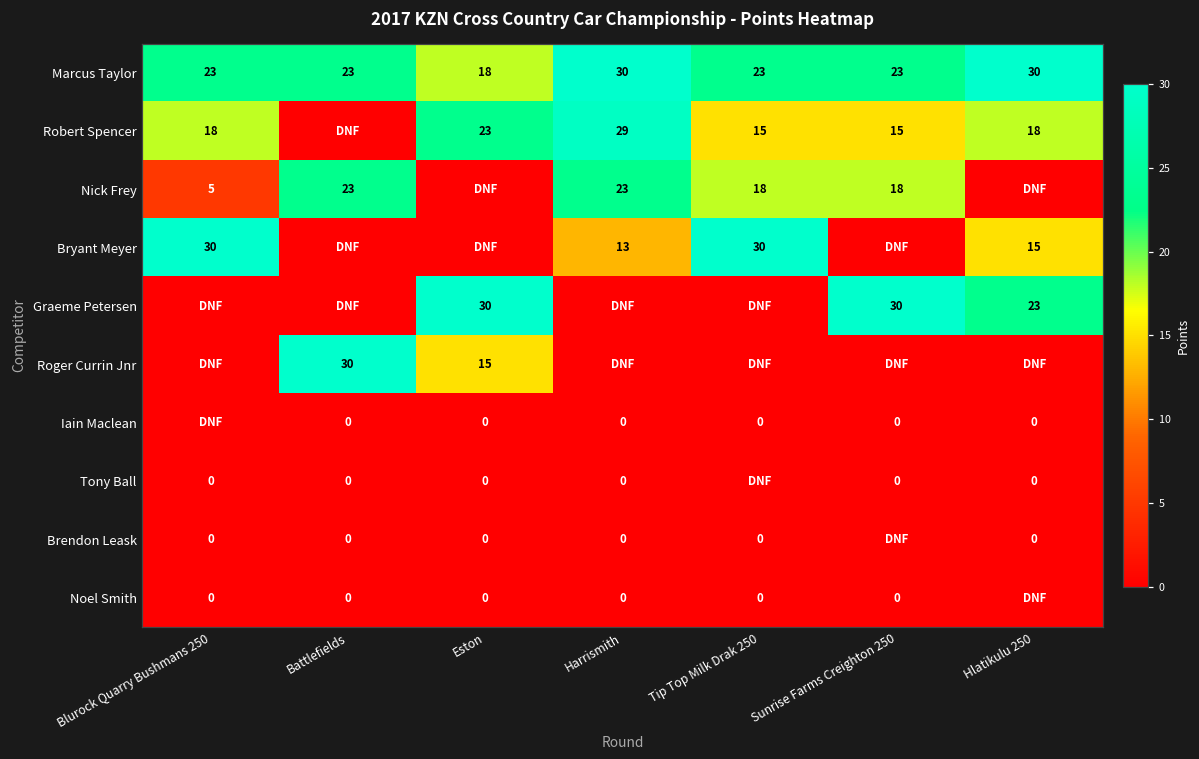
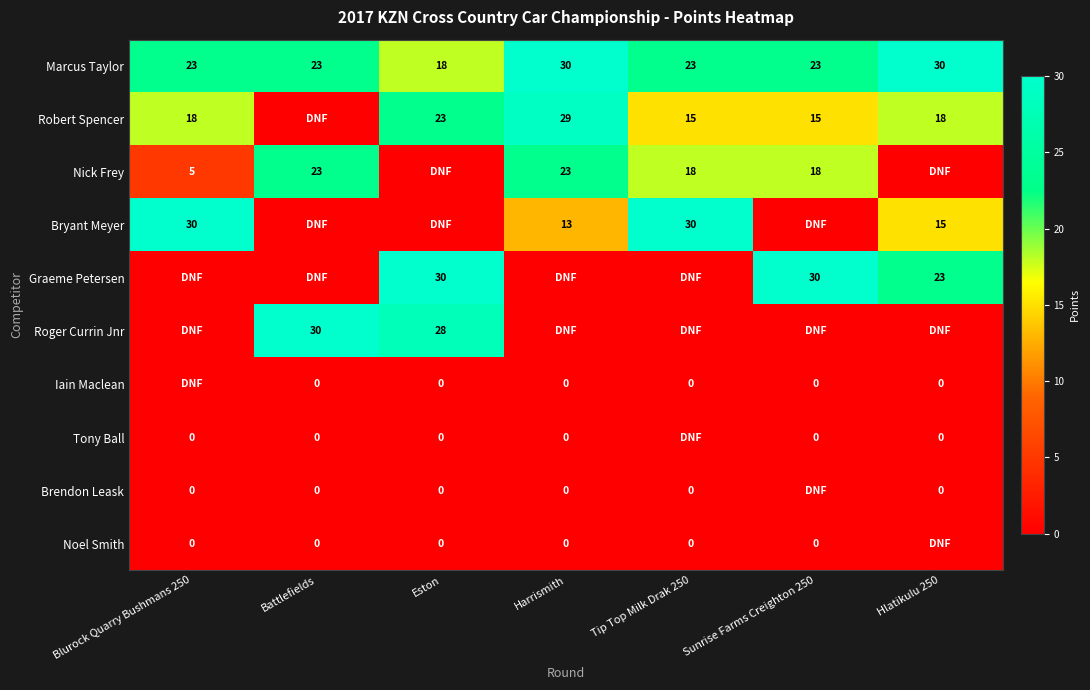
Roger Currin Jnr, Eston: 15 -> 28
